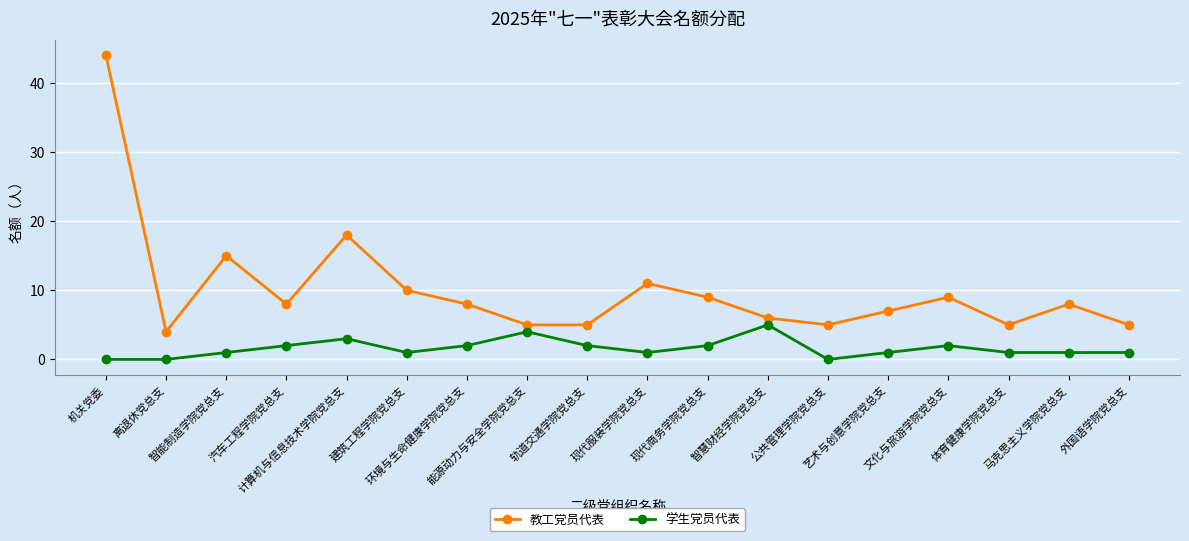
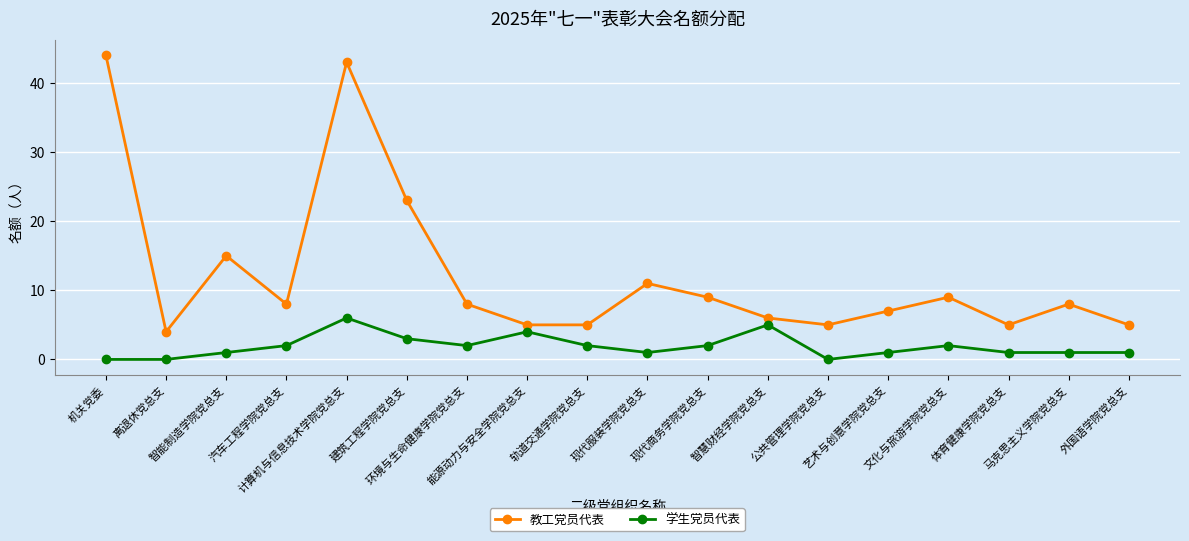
教工党员代表, 计算机与信息技术学院党总支: 18 -> 43
学生党员代表, 计算机与信息技术学院党总支: 3 -> 6
教工党员代表, 建筑工程学院党总支: 10 -> 23
学生党员代表, 建筑工程学院党总支: 1 -> 3
